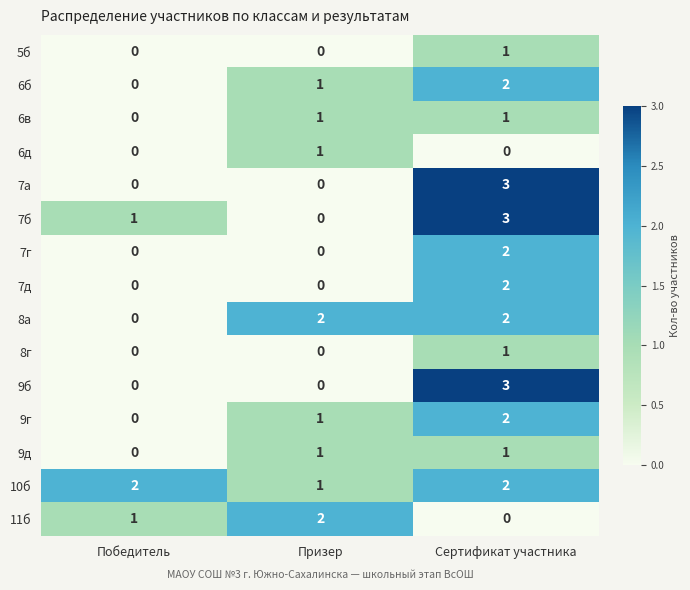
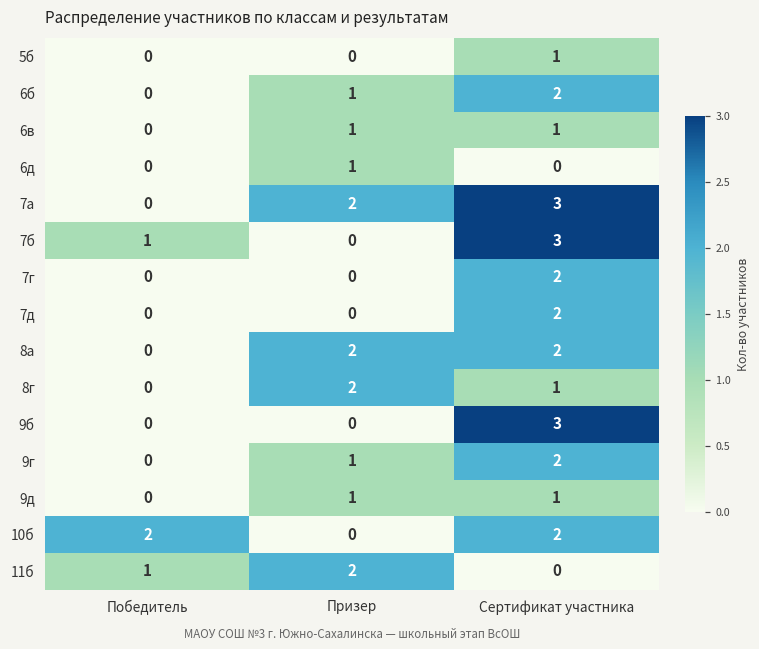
7а, Призер: 0 -> 2
8г, Призер: 0 -> 2
10б, Призер: 1 -> 0
